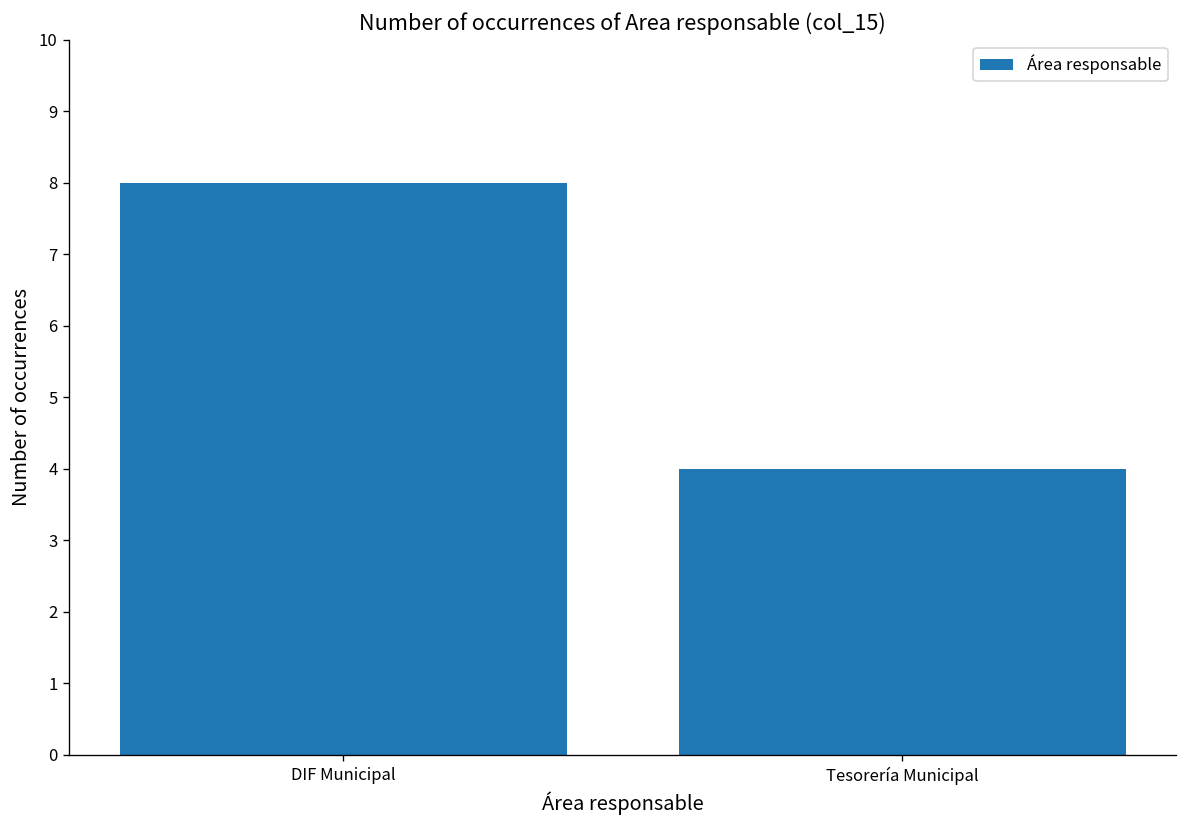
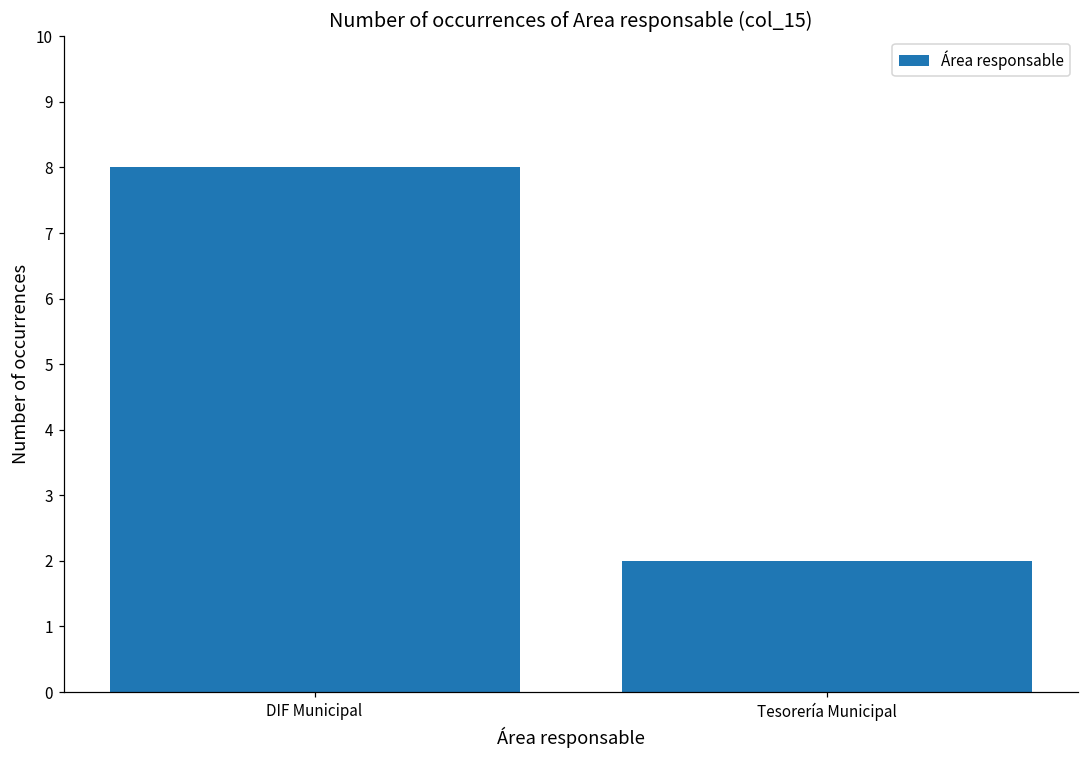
Tesorería Municipal: 4 -> 2
